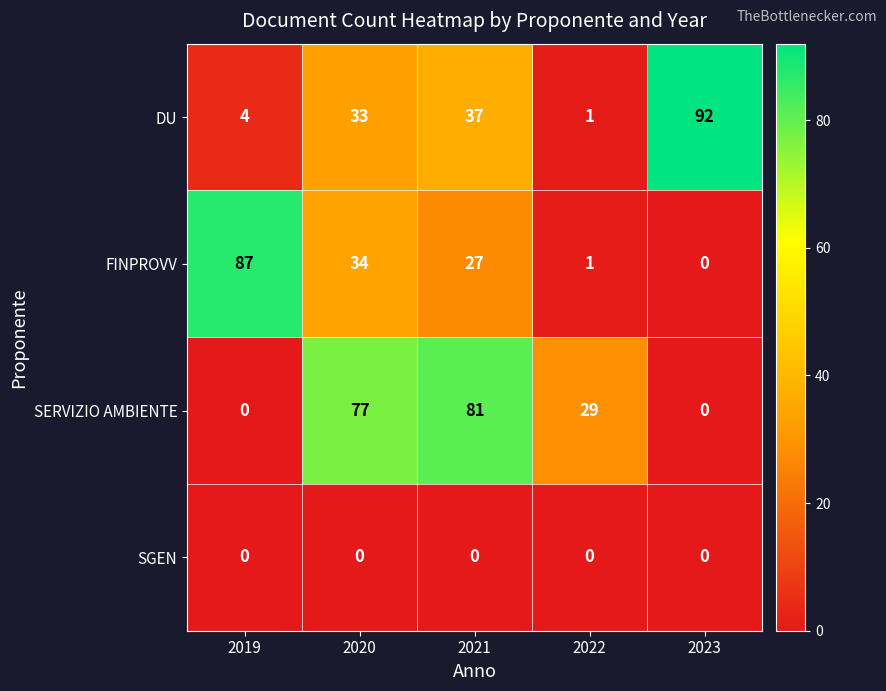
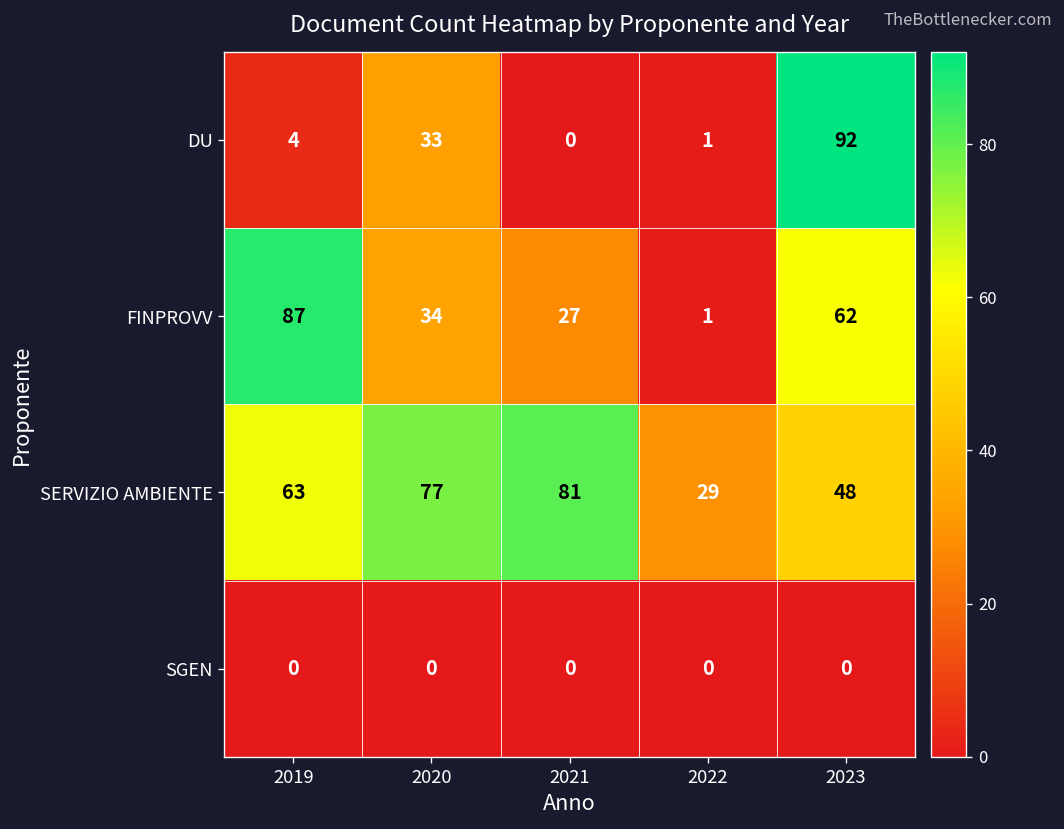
DU, 2021: 37 -> 0
FINPROVV, 2023: 0 -> 62
SERVIZIO AMBIENTE, 2019: 0 -> 63
SERVIZIO AMBIENTE, 2023: 0 -> 48
